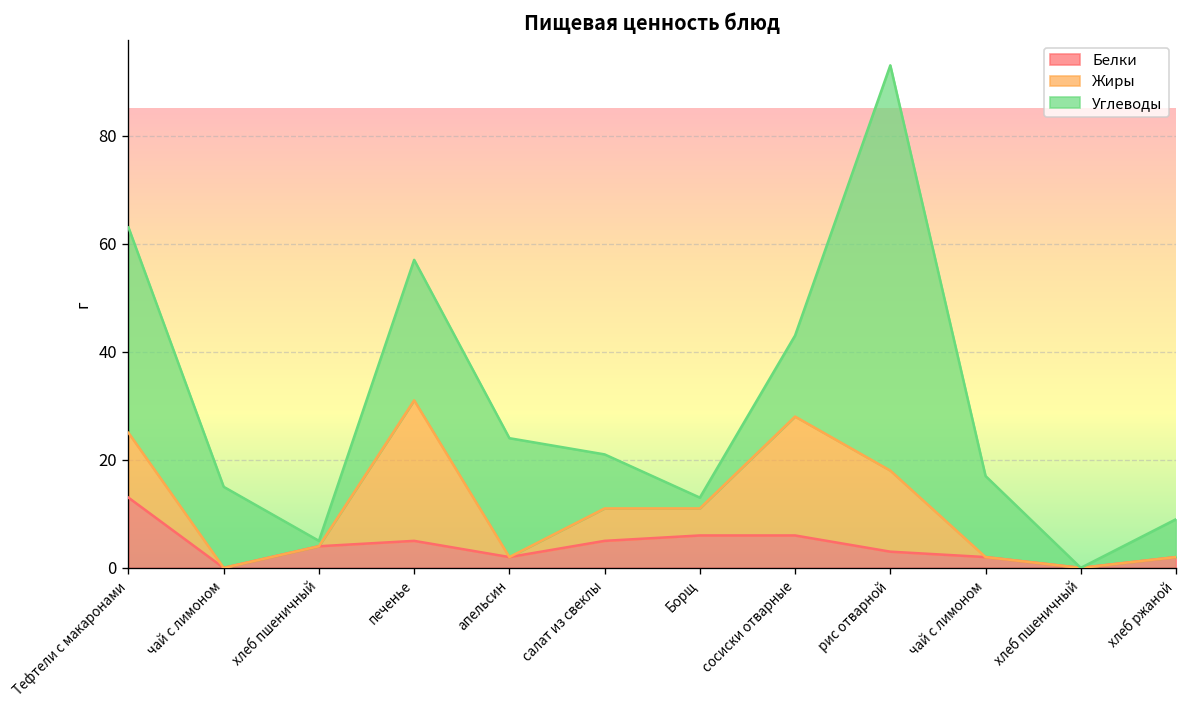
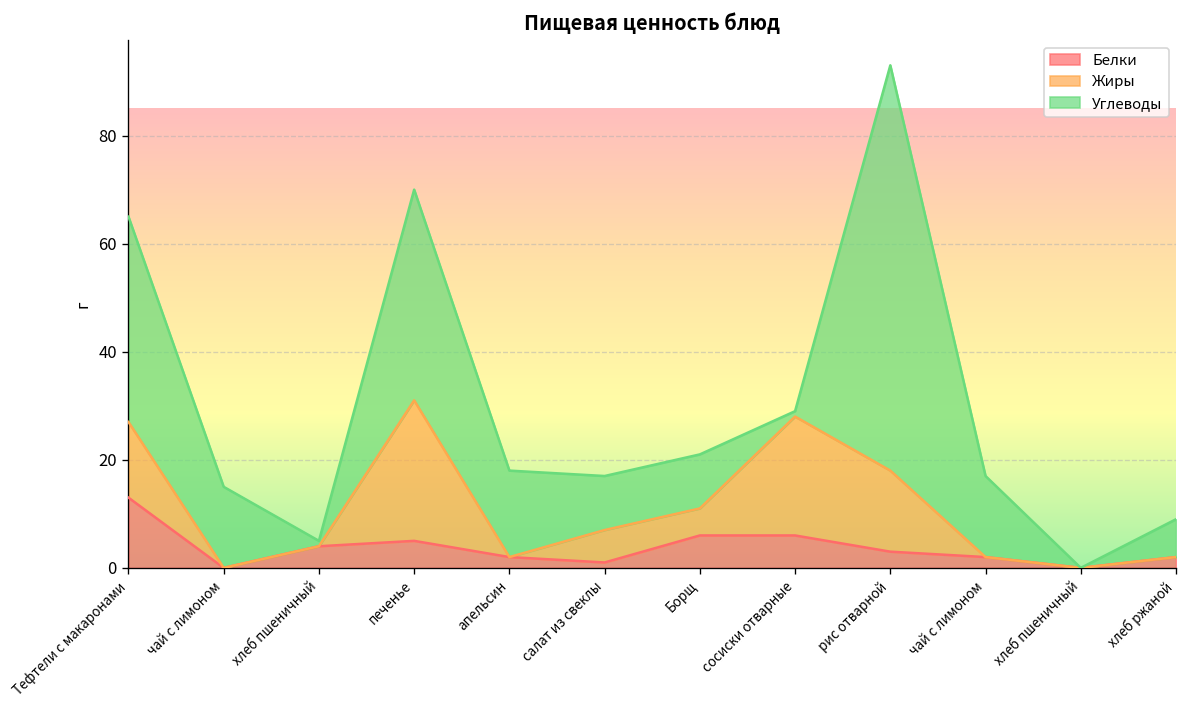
Жиры, Тефтели с макаронами: 12 -> 14
Углеводы, печенье: 26 -> 39
Углеводы, апельсин: 22 -> 16
Белки, салат из свеклы: 5 -> 1
Углеводы, Борщ: 2 -> 10
Углеводы, сосиски отварные: 15 -> 1
